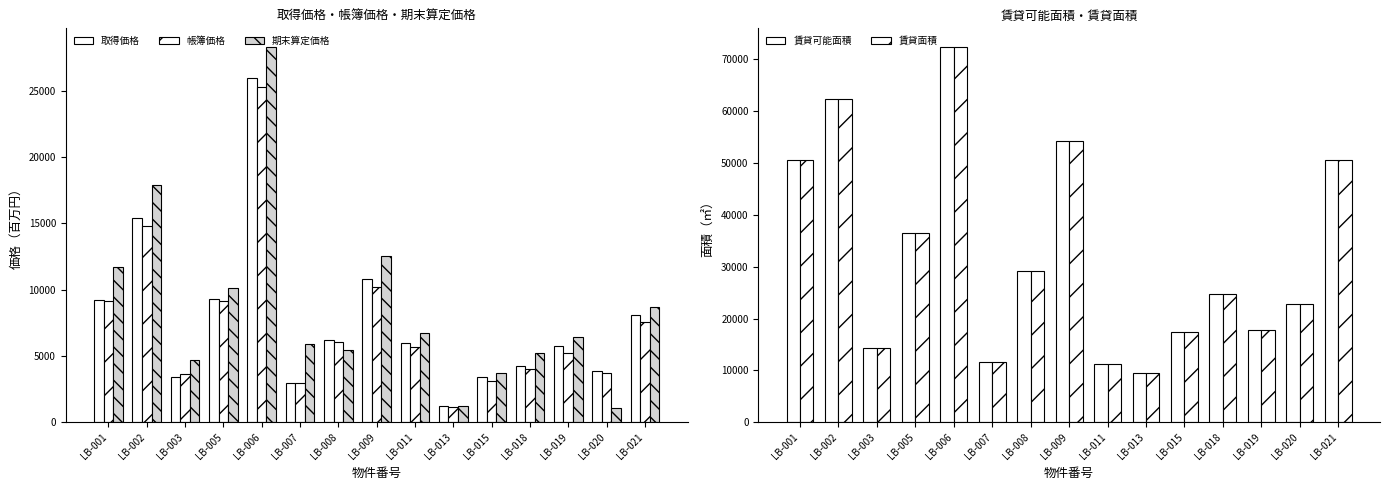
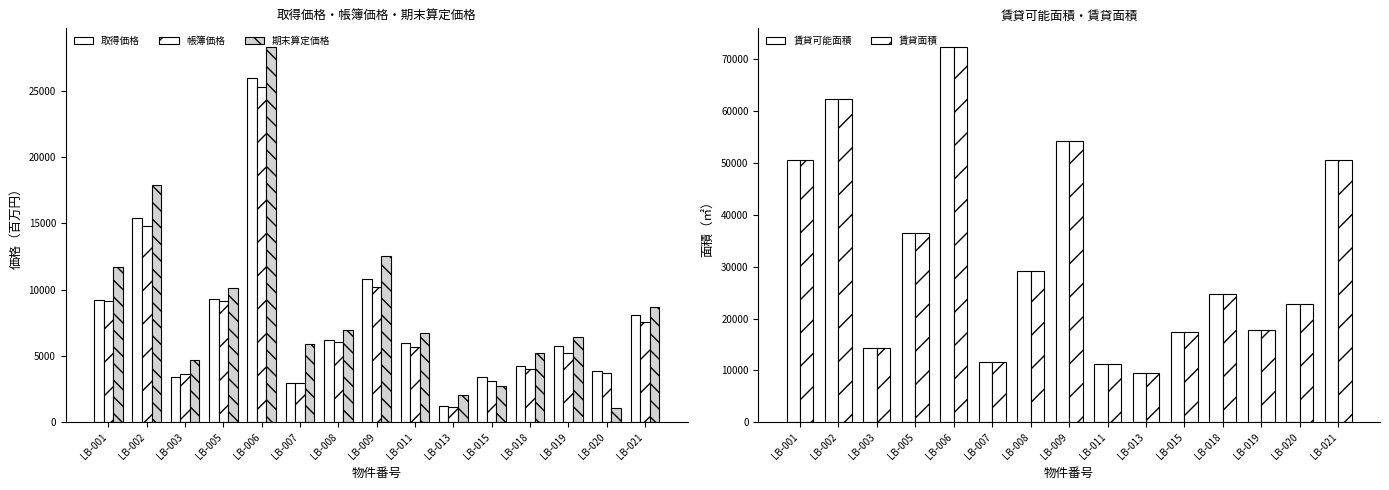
取得価格・帳簿価格・期末算定価格, 期末算定価格, LB-008: 5400 -> 6900
取得価格・帳簿価格・期末算定価格, 期末算定価格, LB-013: 1200 -> 2100
取得価格・帳簿価格・期末算定価格, 期末算定価格, LB-015: 3700 -> 2800
